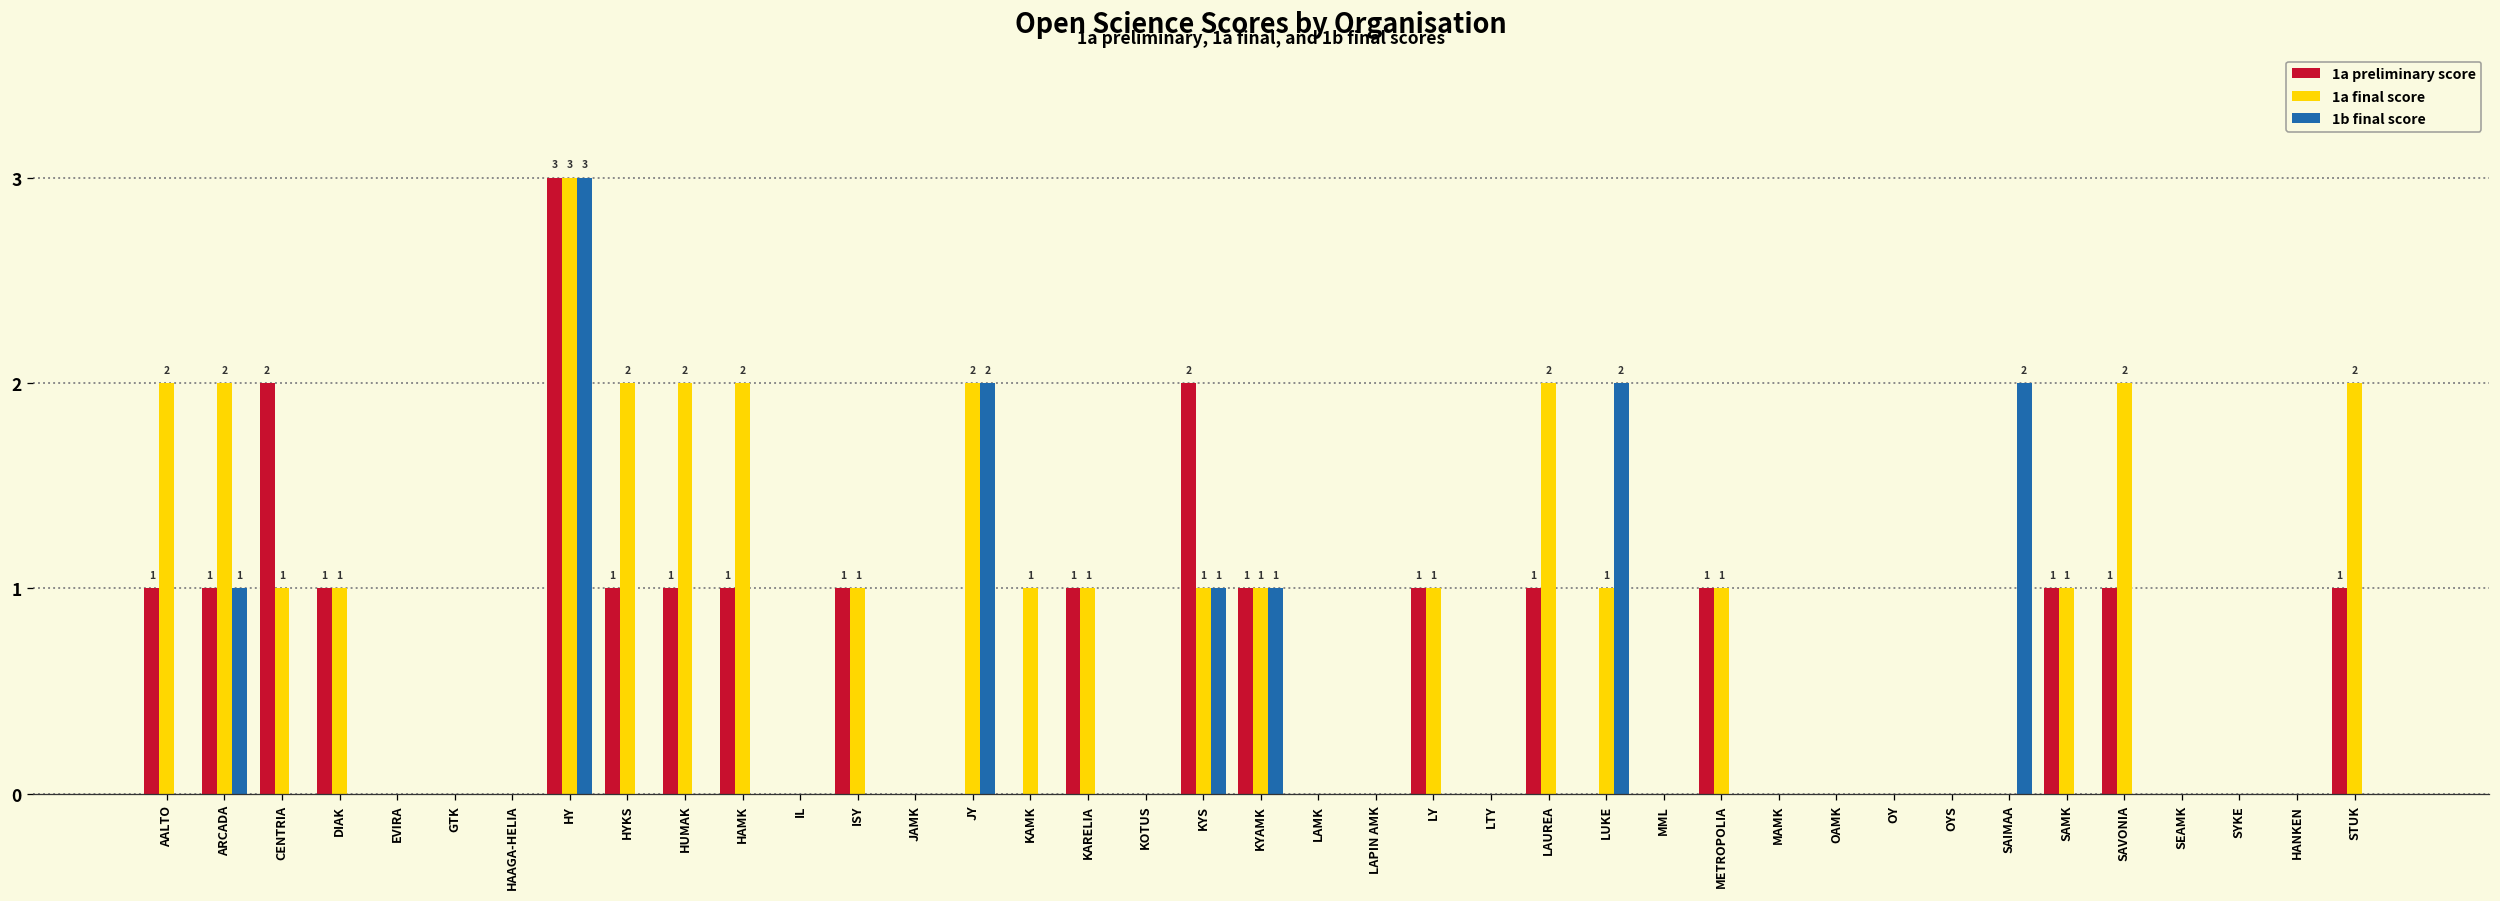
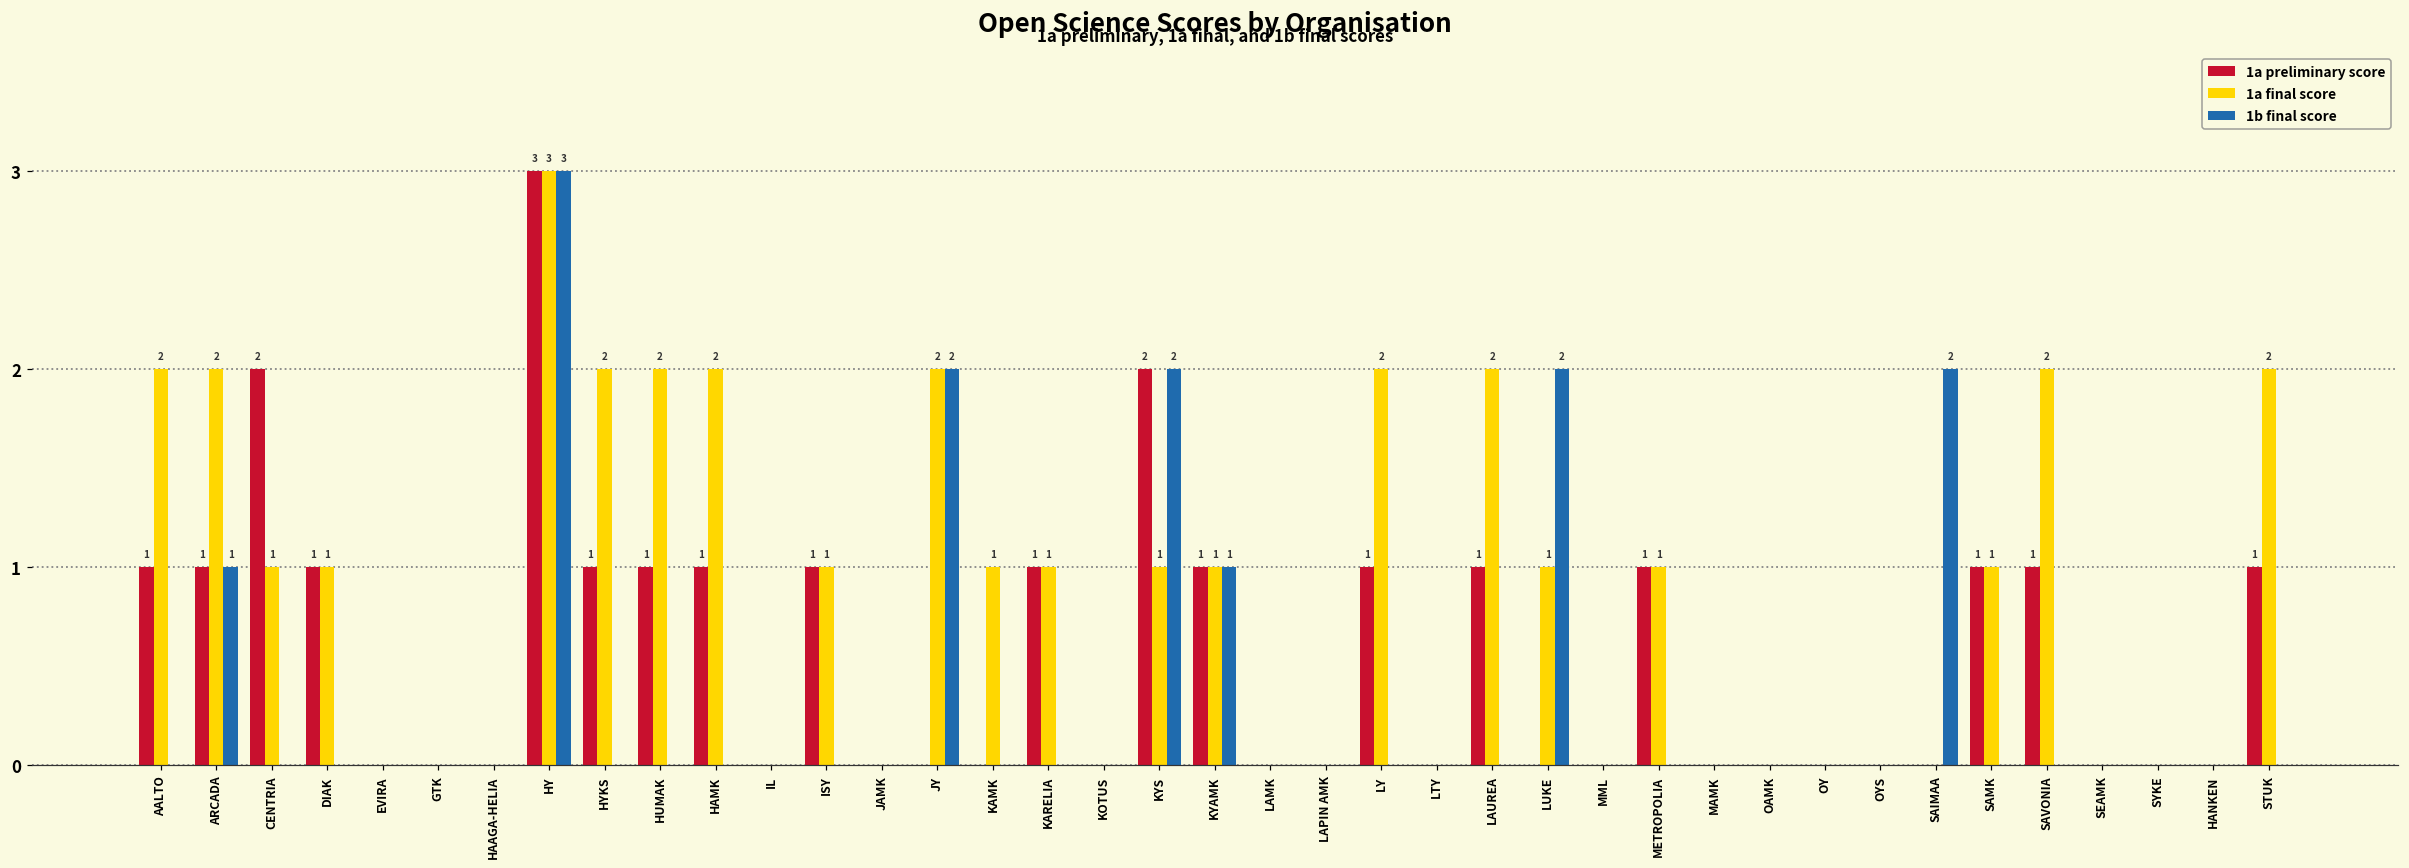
1b final score, KYS: 1 -> 2
1a final score, LY: 1 -> 2
